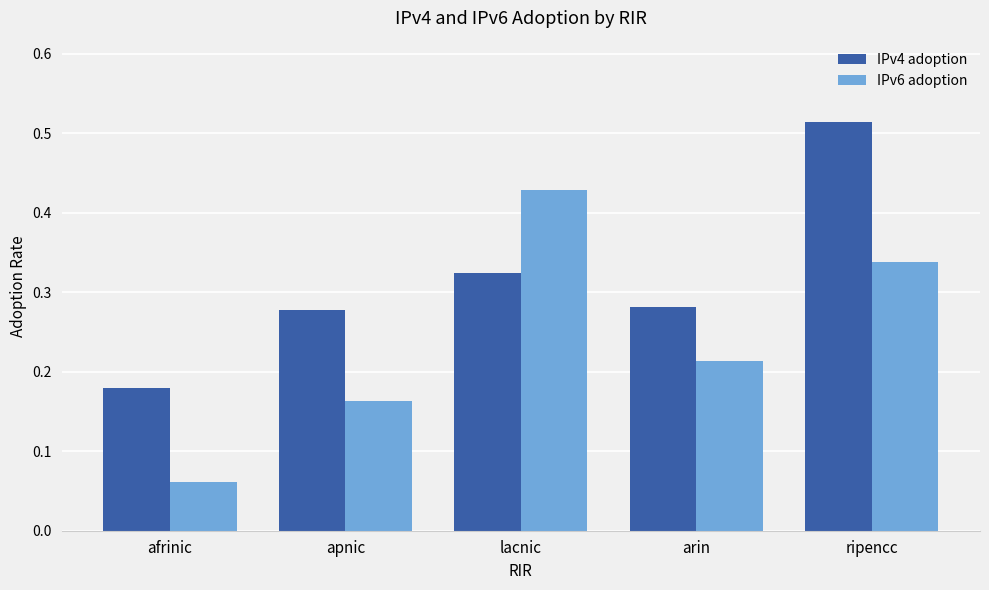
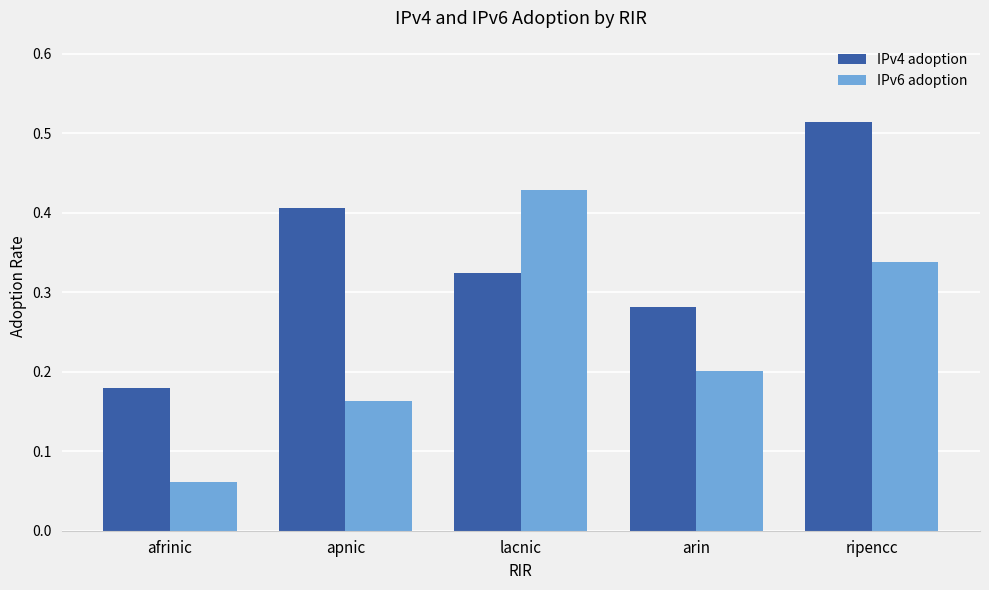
IPv4 adoption, apnic: 0.28 -> 0.41
IPv6 adoption, arin: 0.21 -> 0.20
